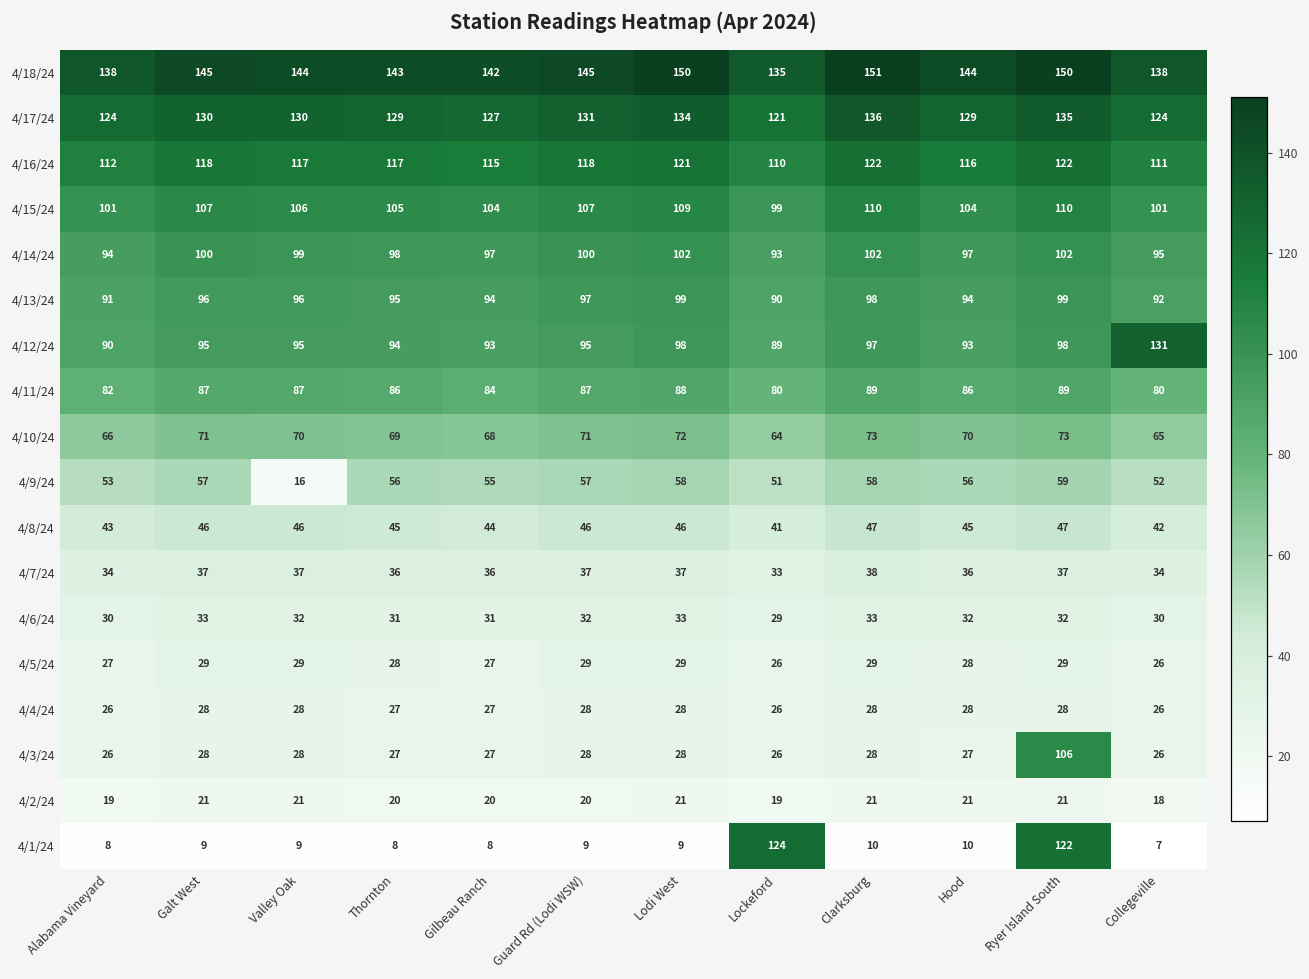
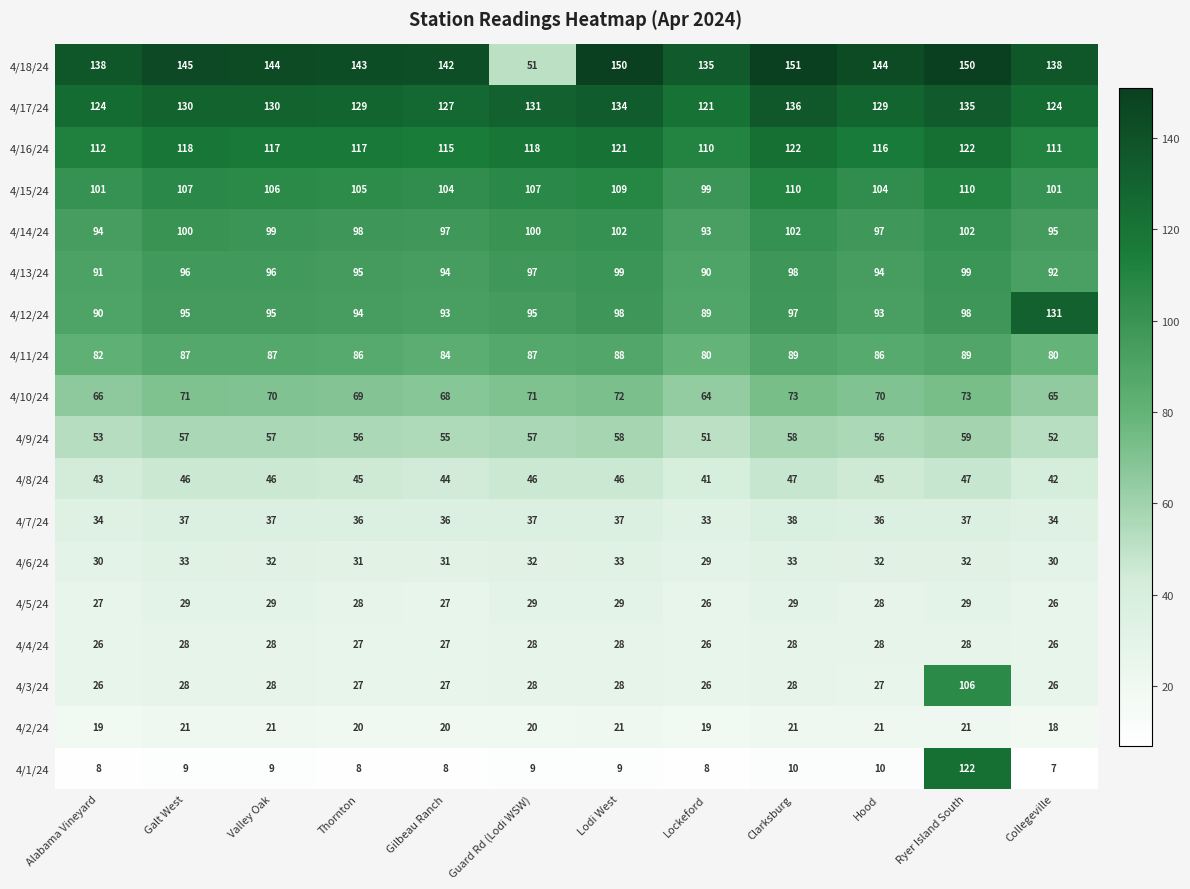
4/18/24, Guard Rd (Lodi WSW): 145 -> 51
4/9/24, Valley Oak: 16 -> 57
4/1/24, Lockeford: 124 -> 8
